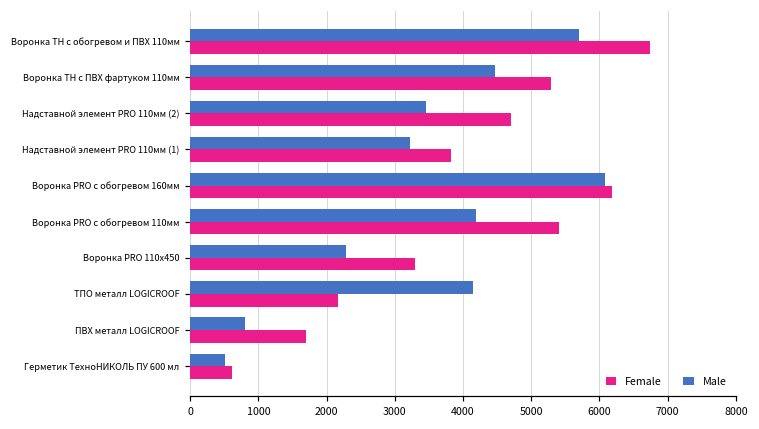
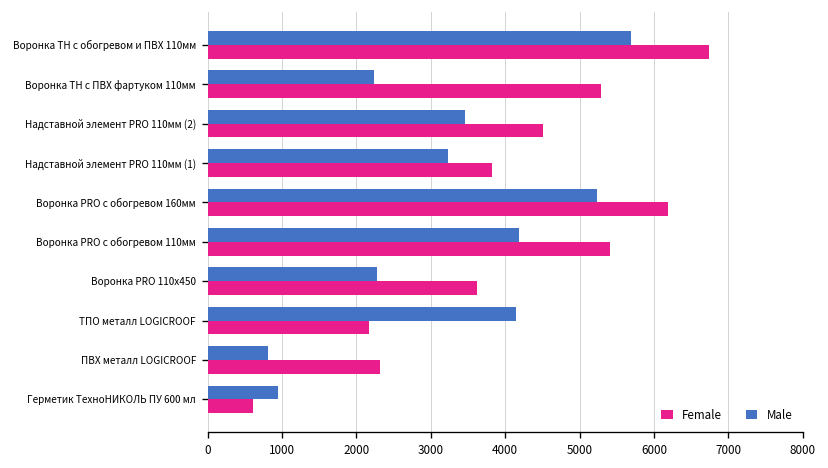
Male, Воронка ТН с ПВХ фартуком 110мм: 4500 -> 2200
Female, Надставной элемент PRO 110мм (2): 4700 -> 4500
Male, Воронка PRO с обогревом 160мм: 6100 -> 5200
Female, Воронка PRO 110x450: 3300 -> 3600
Female, ПВХ металл LOGICROOF: 1700 -> 2300
Male, Герметик ТехноНИКОЛЬ ПУ 600 мл: 500 -> 1000
